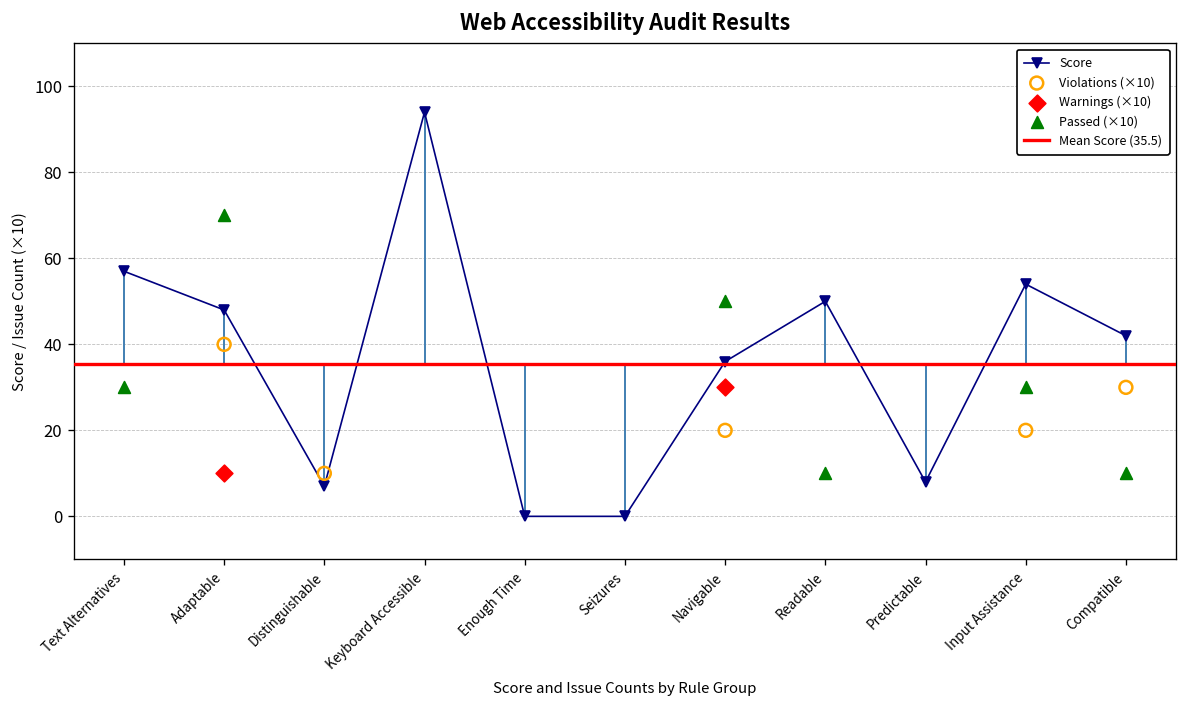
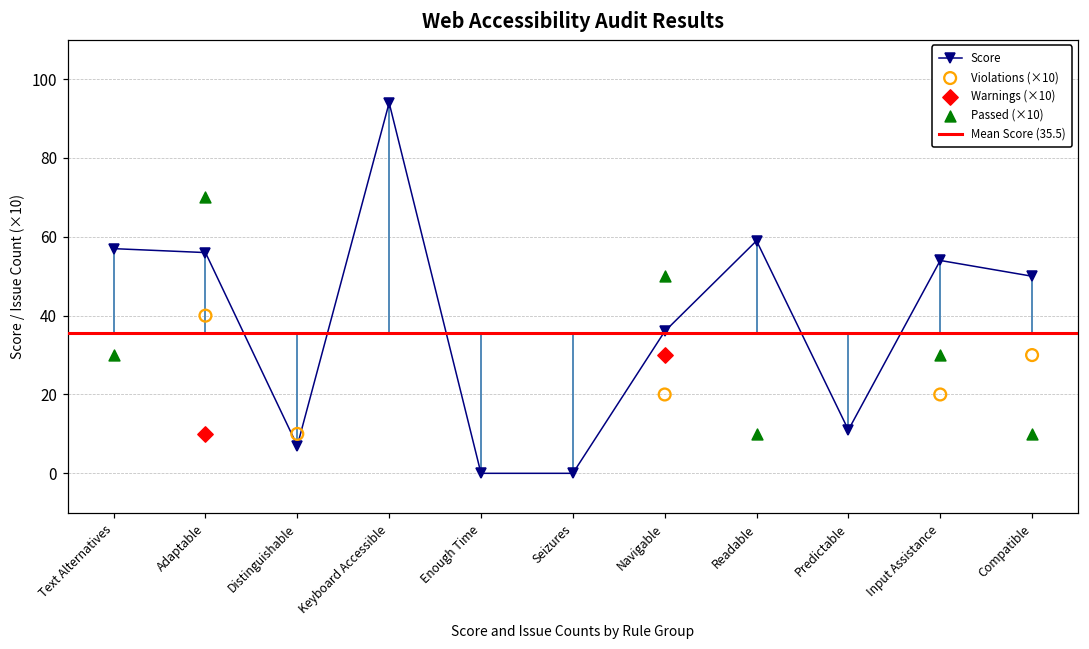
Score, Adaptable: 48 -> 56
Score, Readable: 50 -> 59
Score, Predictable: 8 -> 11
Score, Compatible: 42 -> 50
